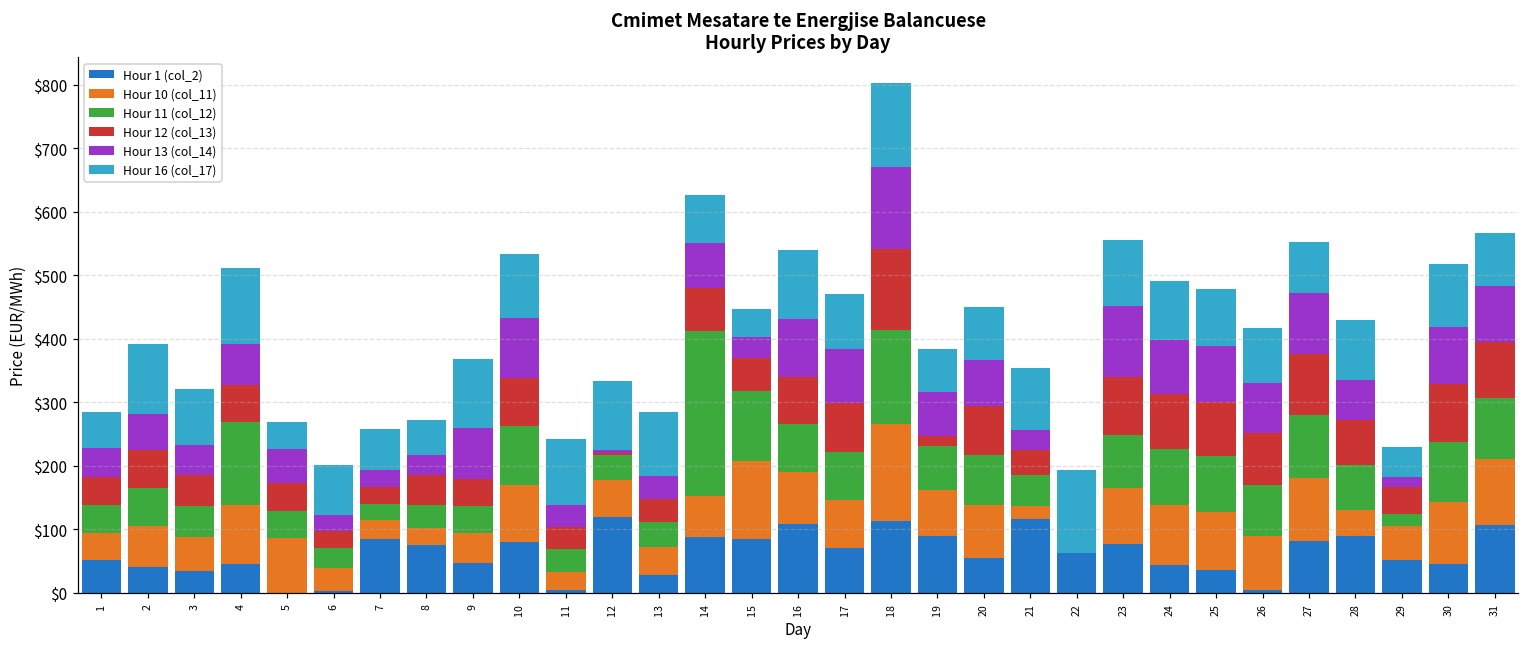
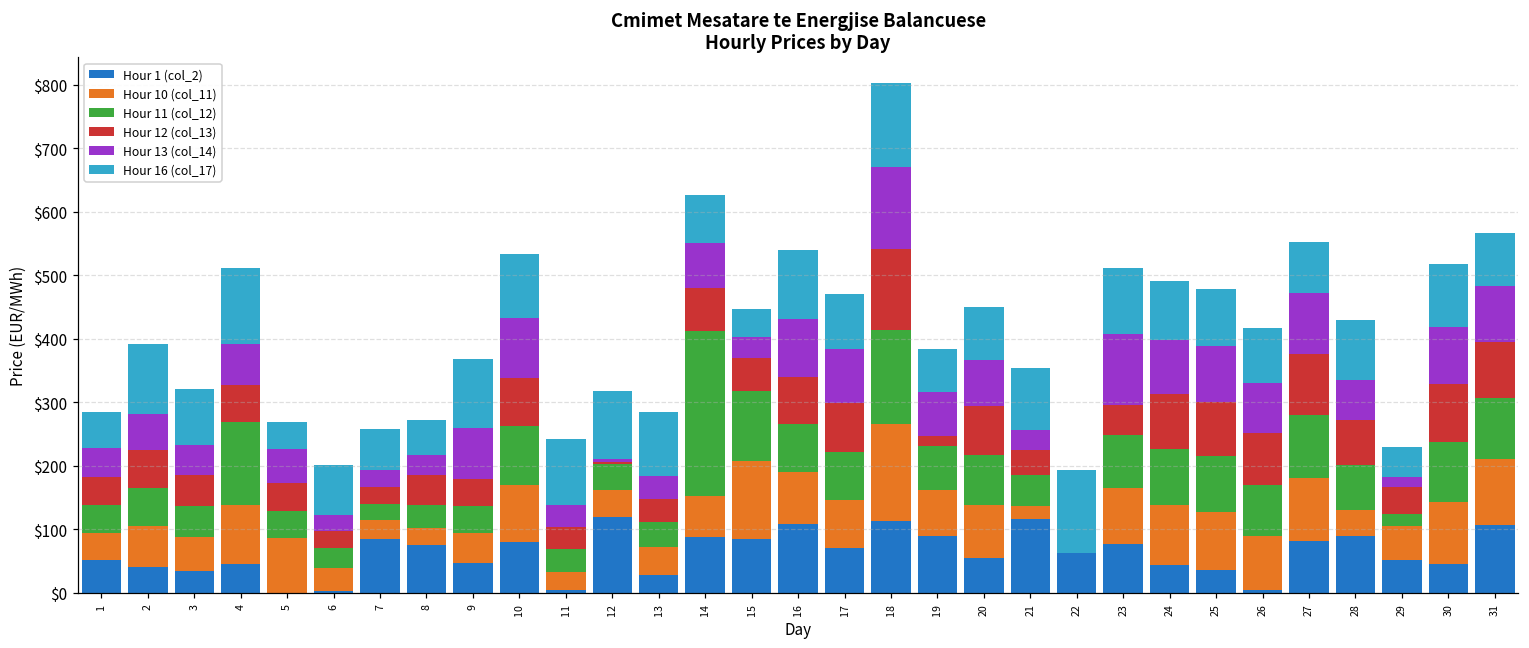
Hour 10 (col_11), 12: $60 -> $40
Hour 12 (col_13), 23: $90 -> $50
